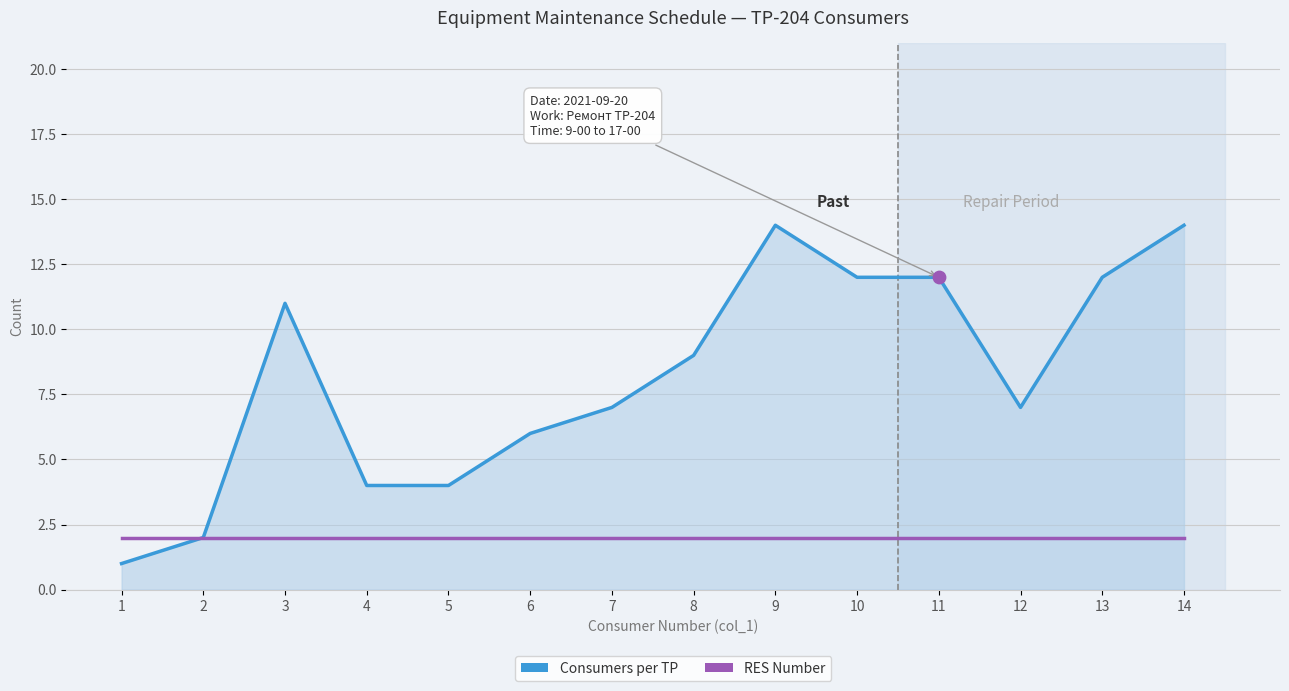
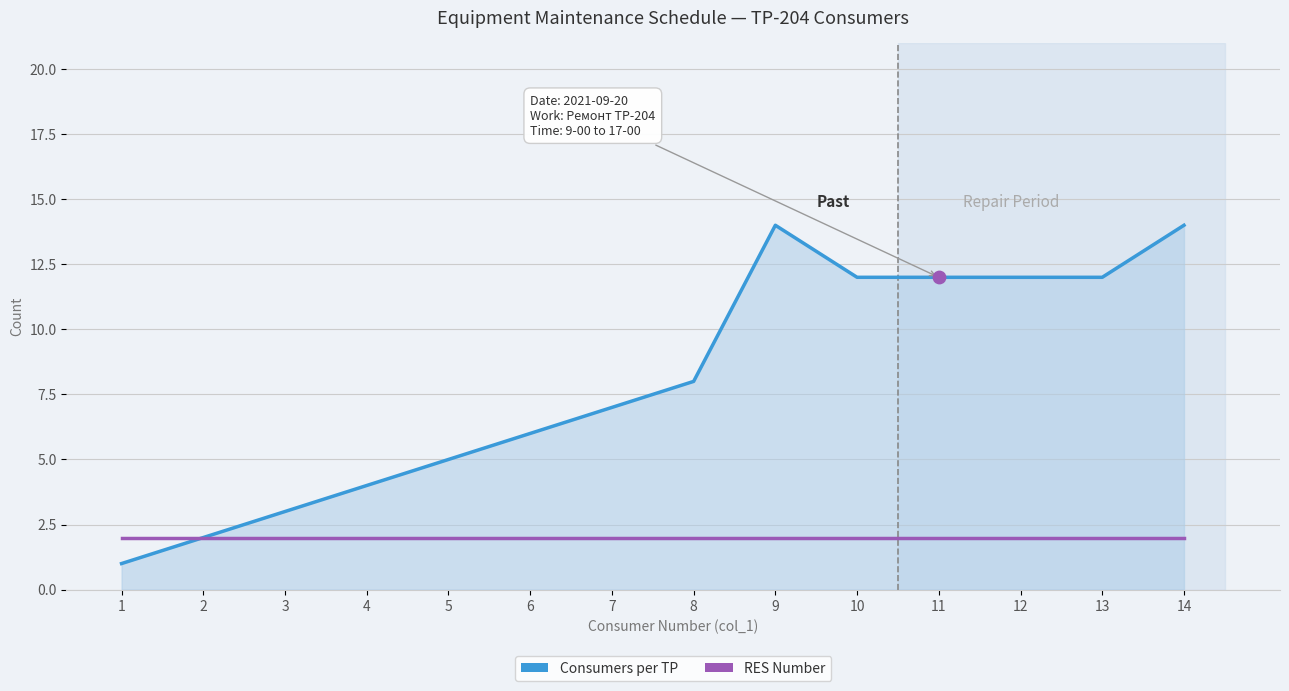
Consumers per TP, 3: 11 -> 3
Consumers per TP, 5: 4 -> 5
Consumers per TP, 8: 9 -> 8
Consumers per TP, 12: 7 -> 12
